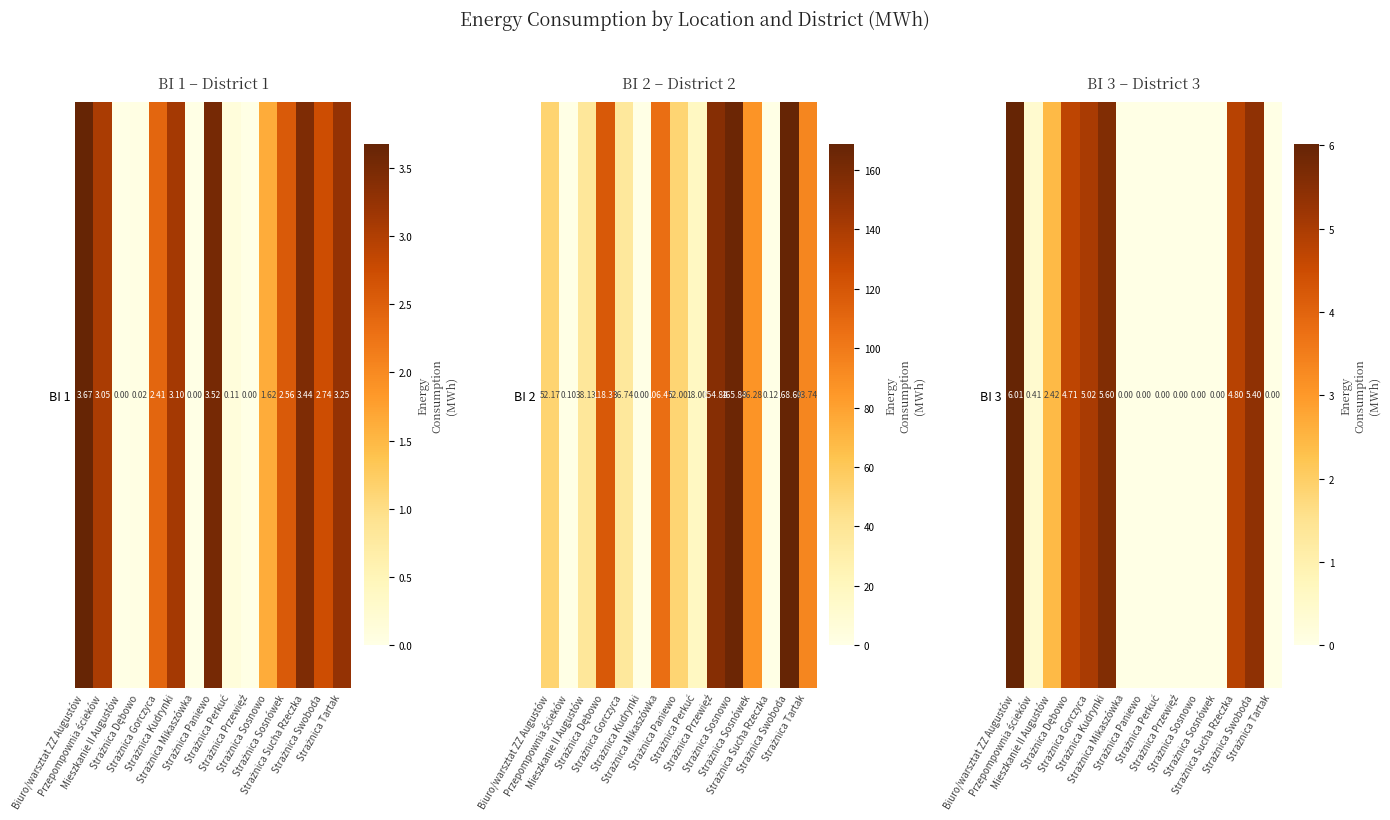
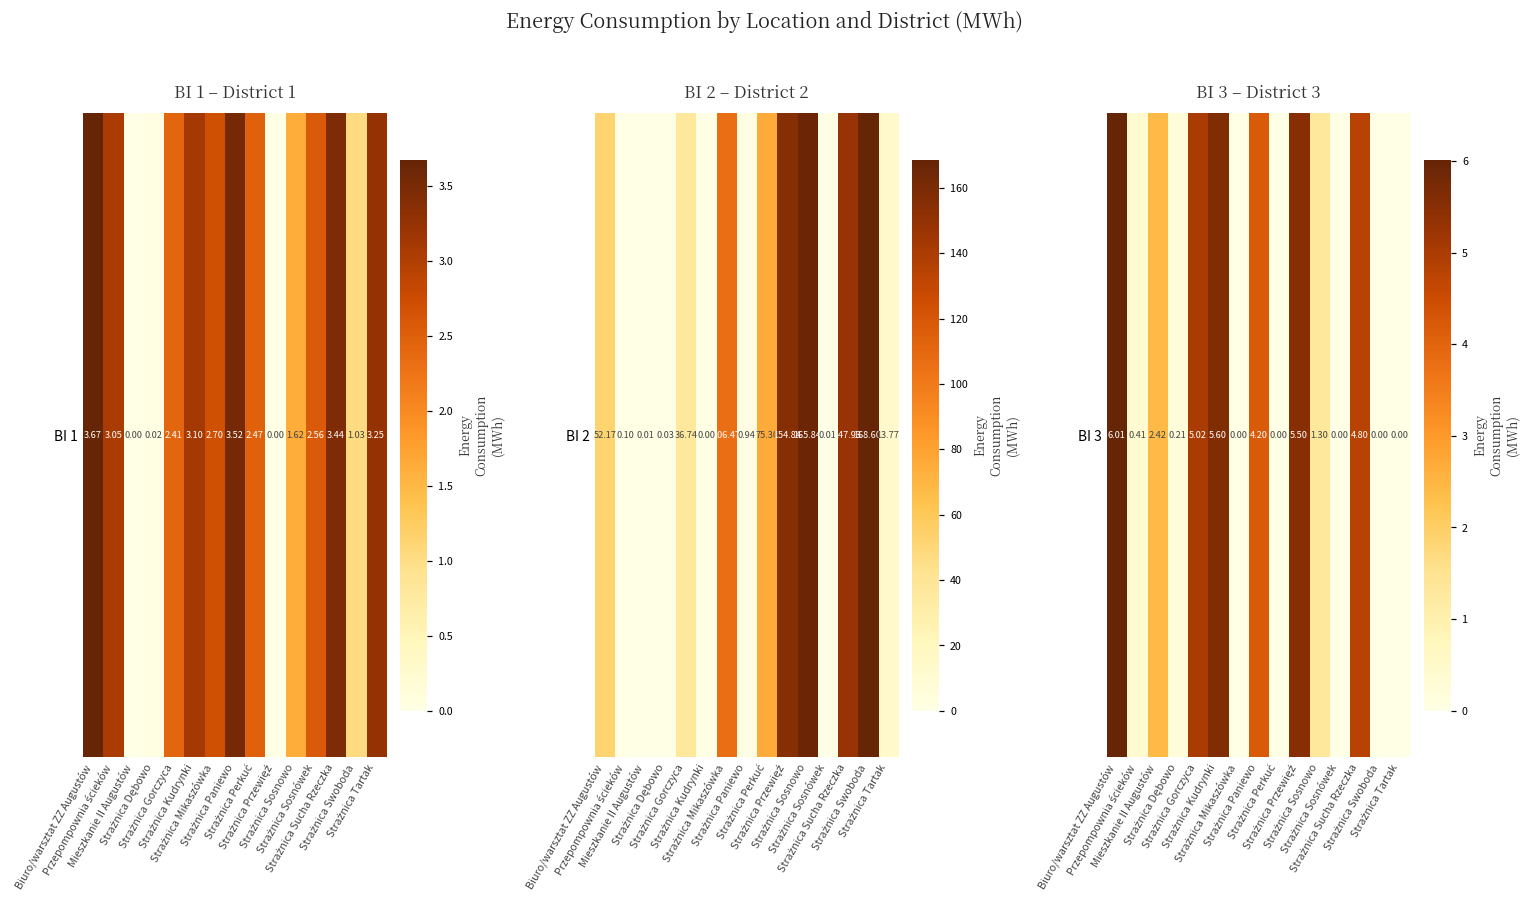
BI 1 – District 1, BI 1, Strażnica Mikaszówka: 0.00 -> 2.70
BI 1 – District 1, BI 1, Strażnica Perkuć: 0.11 -> 2.47
BI 1 – District 1, BI 1, Strażnica Swoboda: 2.74 -> 1.03
BI 2 – District 2, BI 2, Mieszkanie II Augustów: 38.13 -> 0.01
BI 2 – District 2, BI 2, Strażnica Dębowo: 118.37 -> 0.03
BI 2 – District 2, BI 2, Strażnica Paniewo: 52.00 -> 0.94
BI 2 – District 2, BI 2, Strażnica Perkuć: 18.00 -> 75.30
BI 2 – District 2, BI 2, Strażnica Sosnówek: 86.28 -> 0.01
BI 2 – District 2, BI 2, Strażnica Sucha Rzeczka: 0.12 -> 147.93
BI 2 – District 2, BI 2, Strażnica Tartak: 93.74 -> 13.77
BI 3 – District 3, BI 3, Strażnica Dębowo: 4.71 -> 0.21
BI 3 – District 3, BI 3, Strażnica Paniewo: 0.00 -> 4.20
BI 3 – District 3, BI 3, Strażnica Przewięź: 0.00 -> 5.50
BI 3 – District 3, BI 3, Strażnica Sosnowo: 0.00 -> 1.30
BI 3 – District 3, BI 3, Strażnica Swoboda: 5.40 -> 0.00
